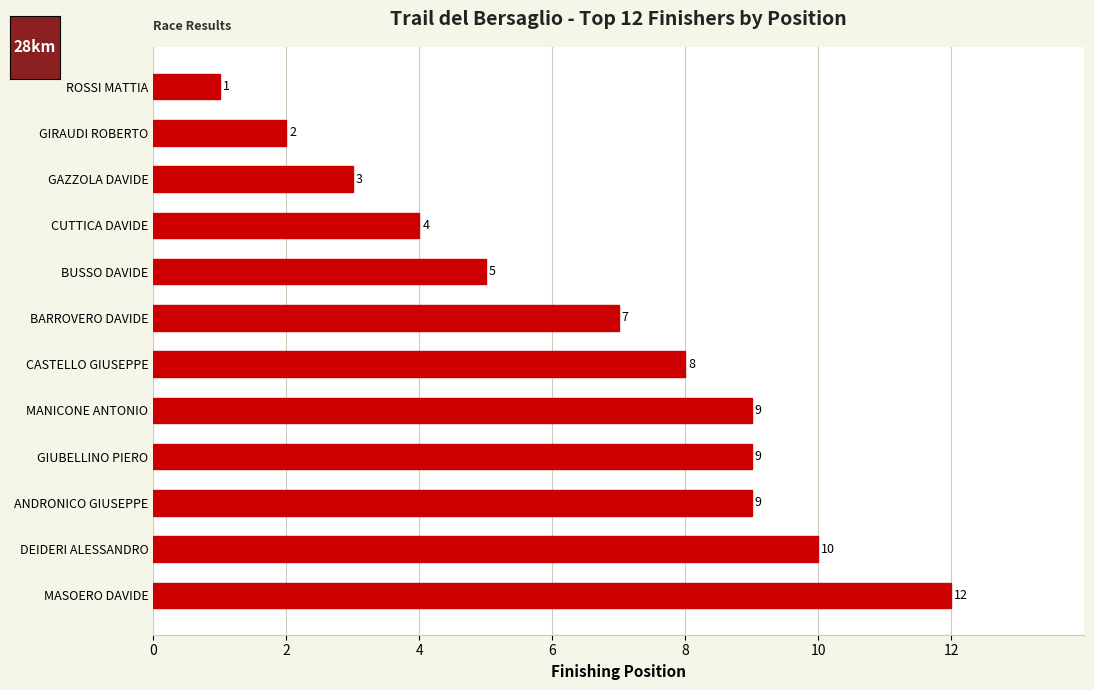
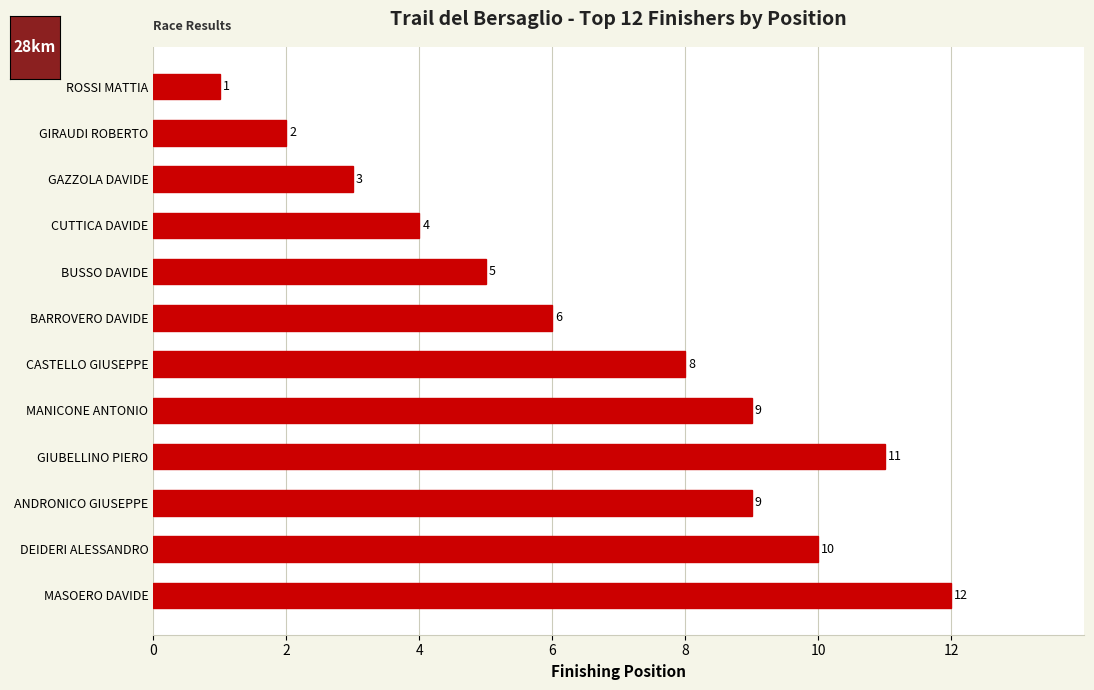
BARROVERO DAVIDE: 7 -> 6
GIUBELLINO PIERO: 9 -> 11
